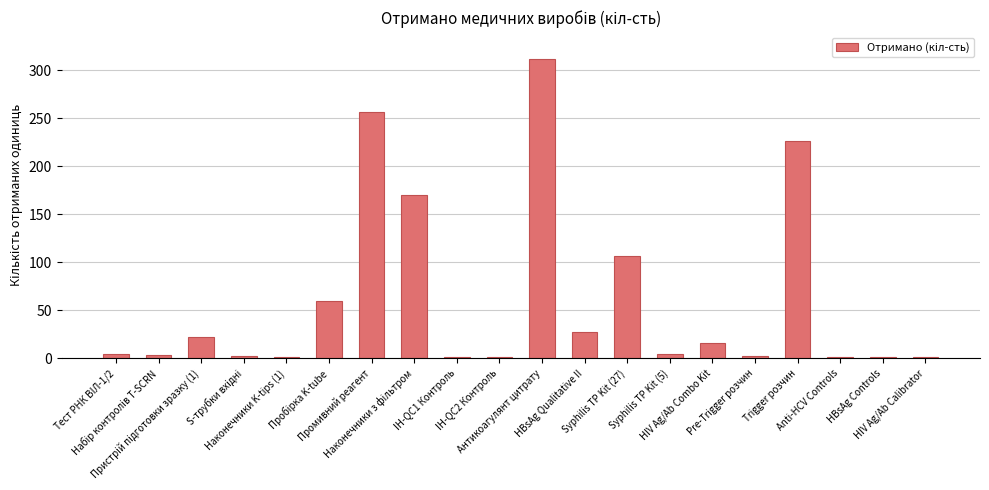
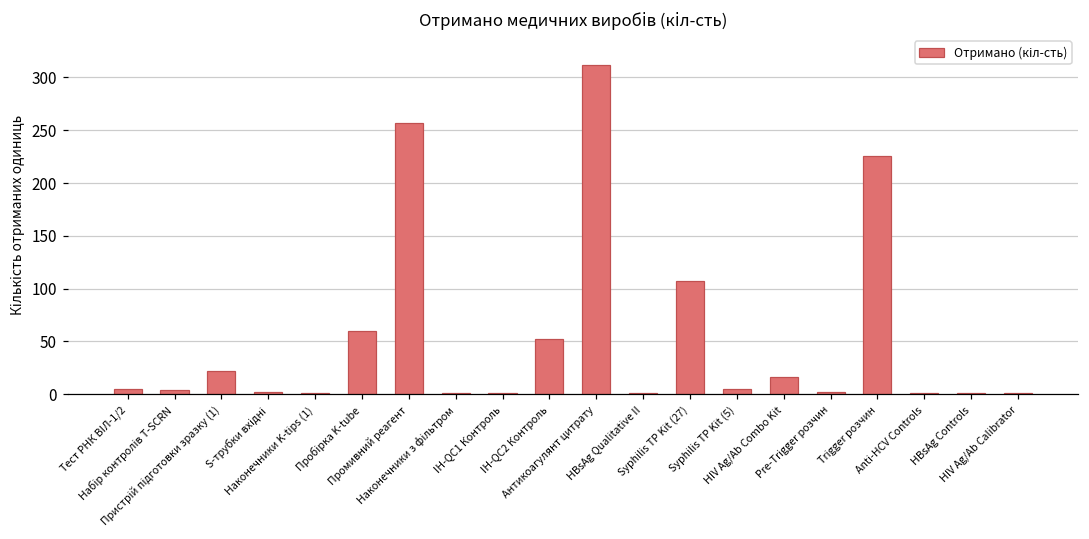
Наконечники з фільтром: 170 -> 0
IH-QC2 Контроль: 0 -> 50
HBsAg Qualitative II: 30 -> 0
